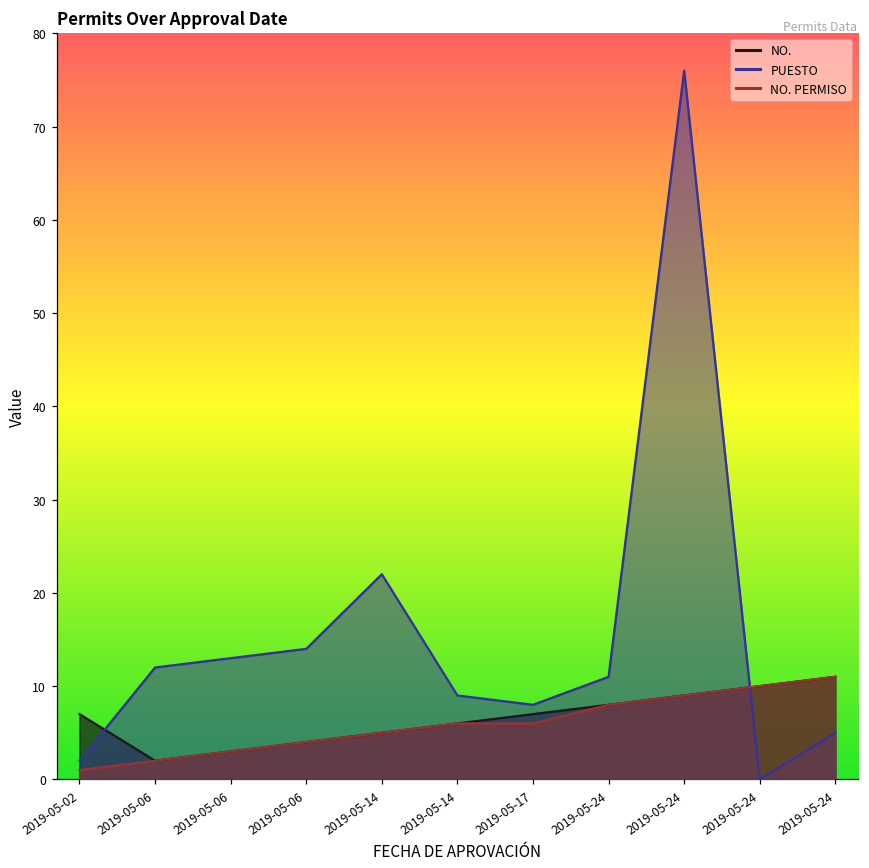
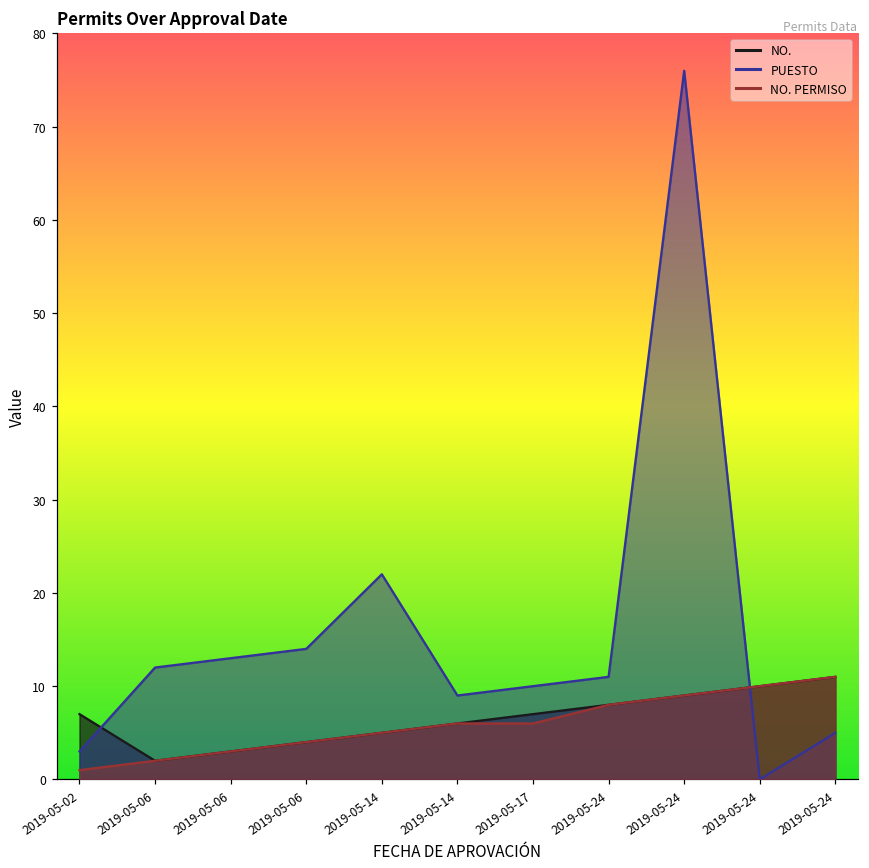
PUESTO, 2019-05-02: 2 -> 3
PUESTO, 2019-05-17: 8 -> 10
